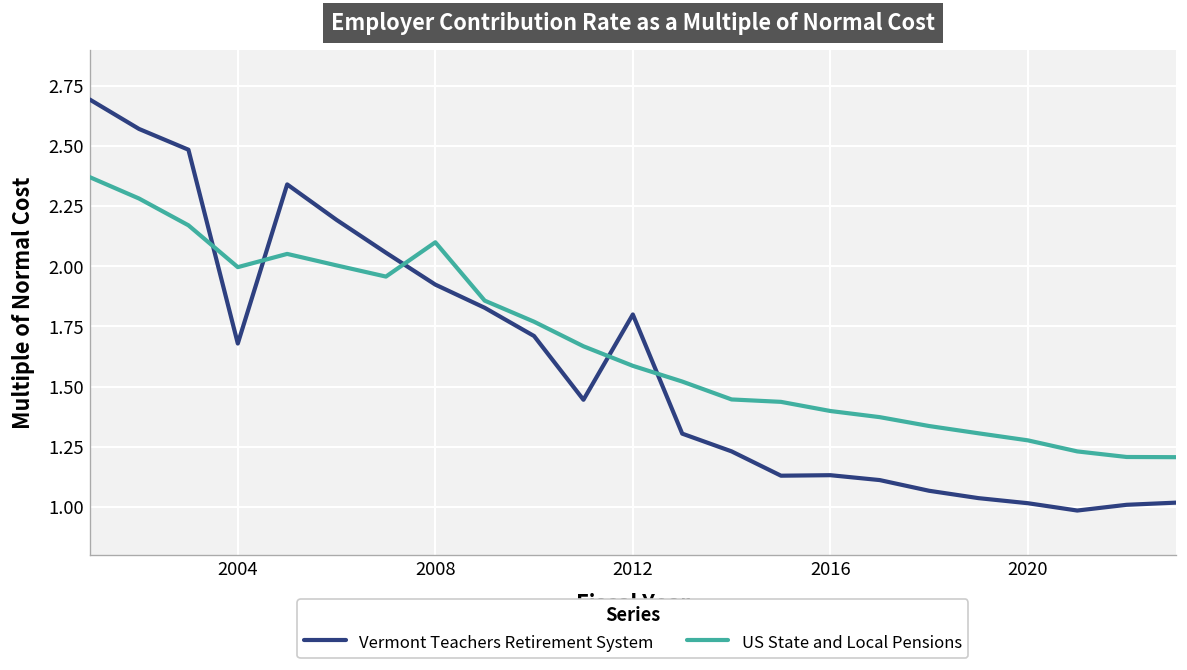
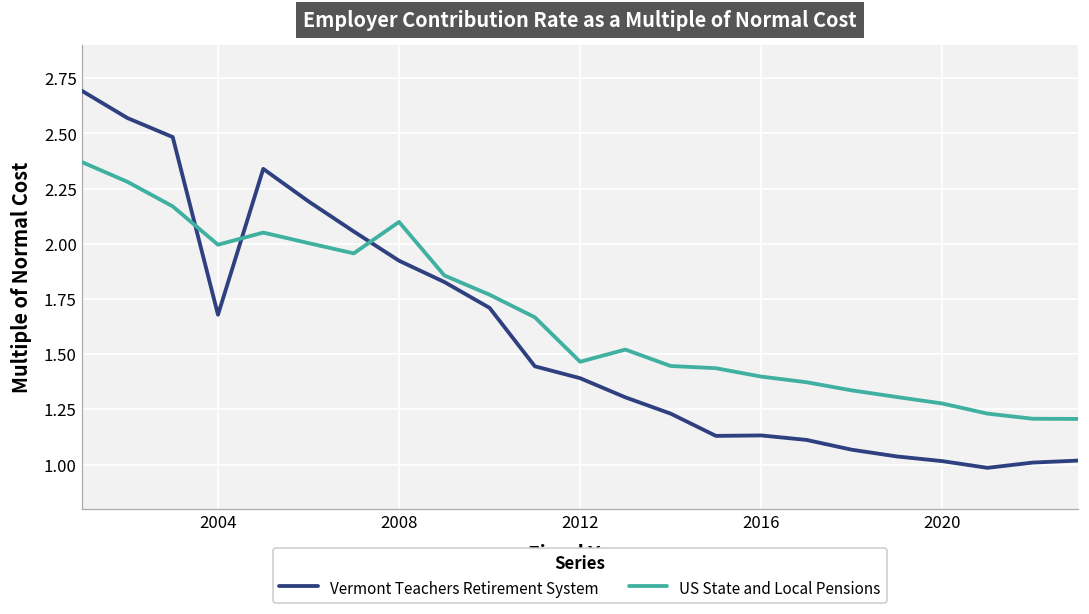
Vermont Teachers Retirement System, 2012: 1.80 -> 1.39
US State and Local Pensions, 2012: 1.59 -> 1.47
